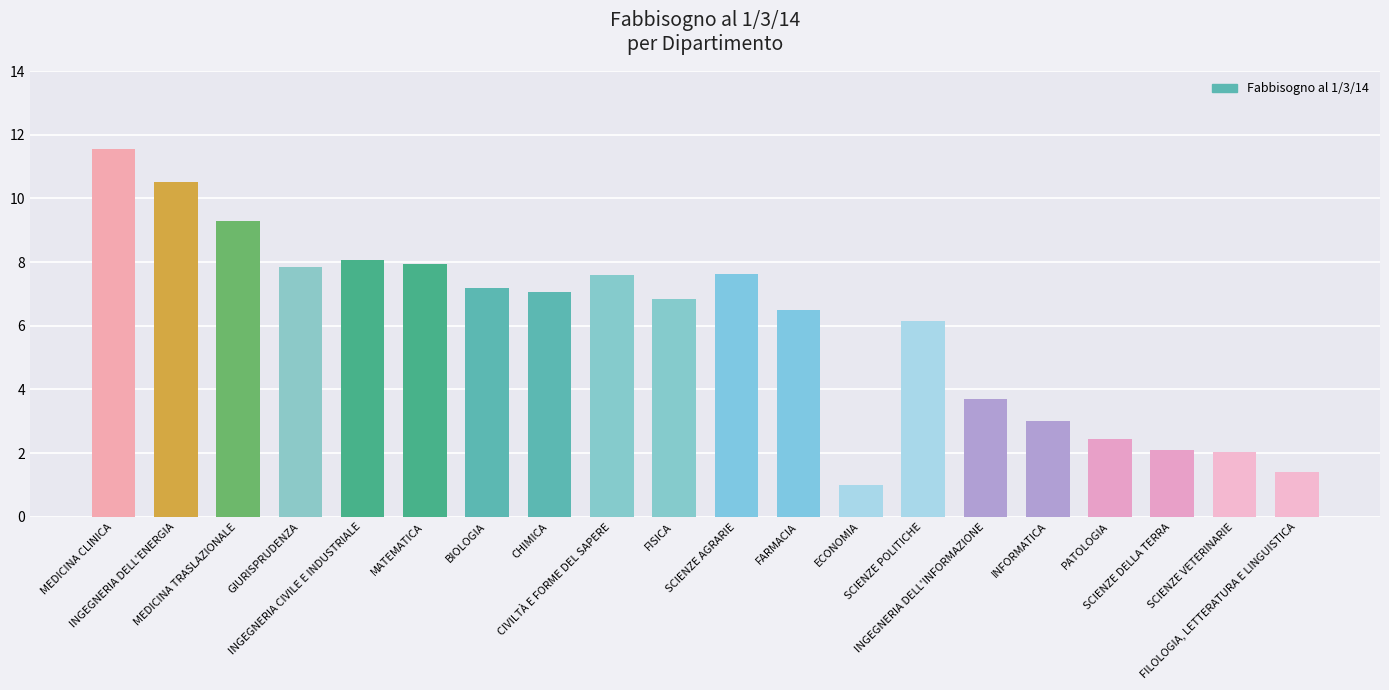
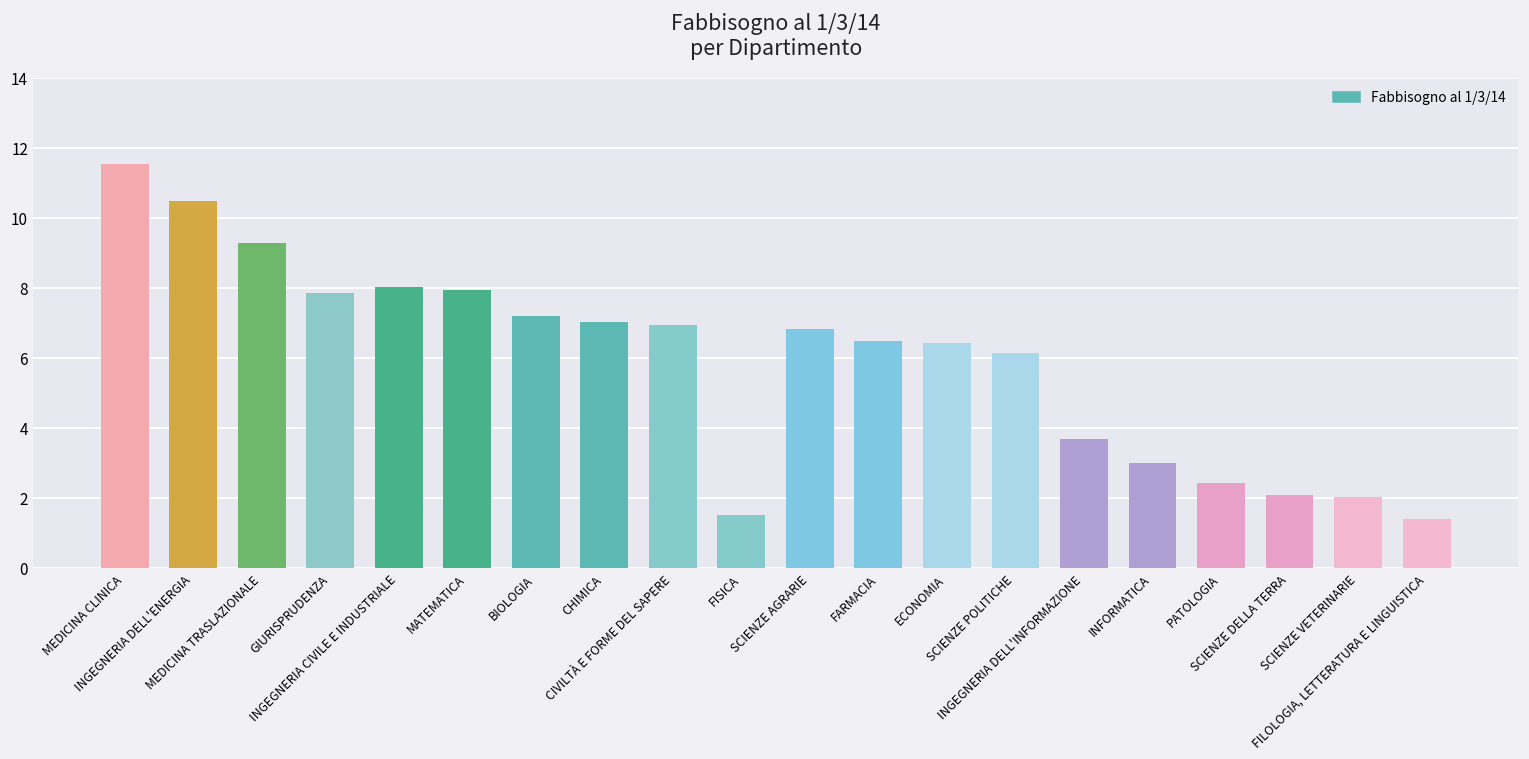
CIVILTÀ E FORME DEL SAPERE: 7.6 -> 7.0
FISICA: 6.9 -> 1.5
SCIENZE AGRARIE: 7.6 -> 6.9
ECONOMIA: 1.0 -> 6.5
